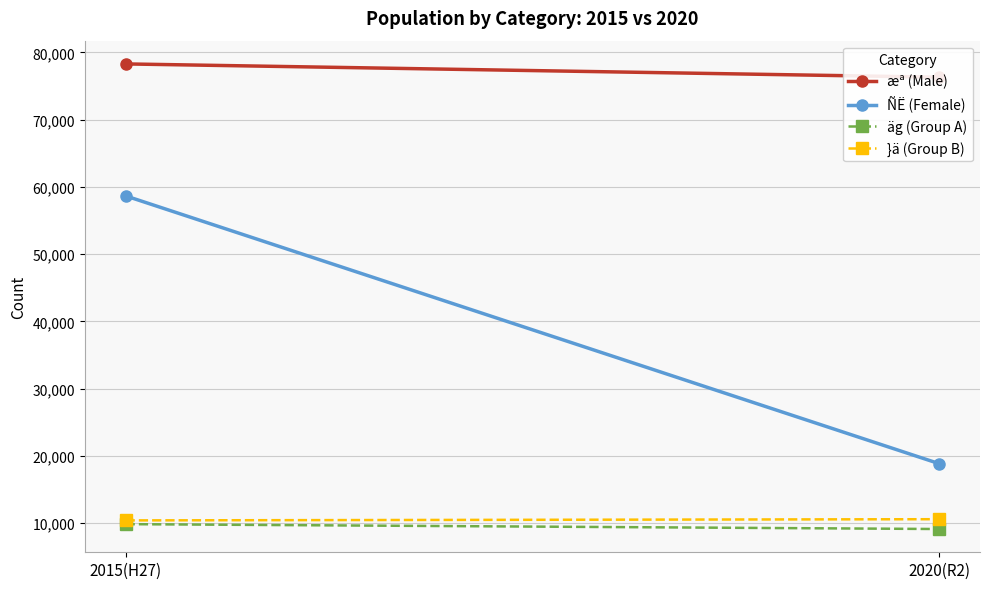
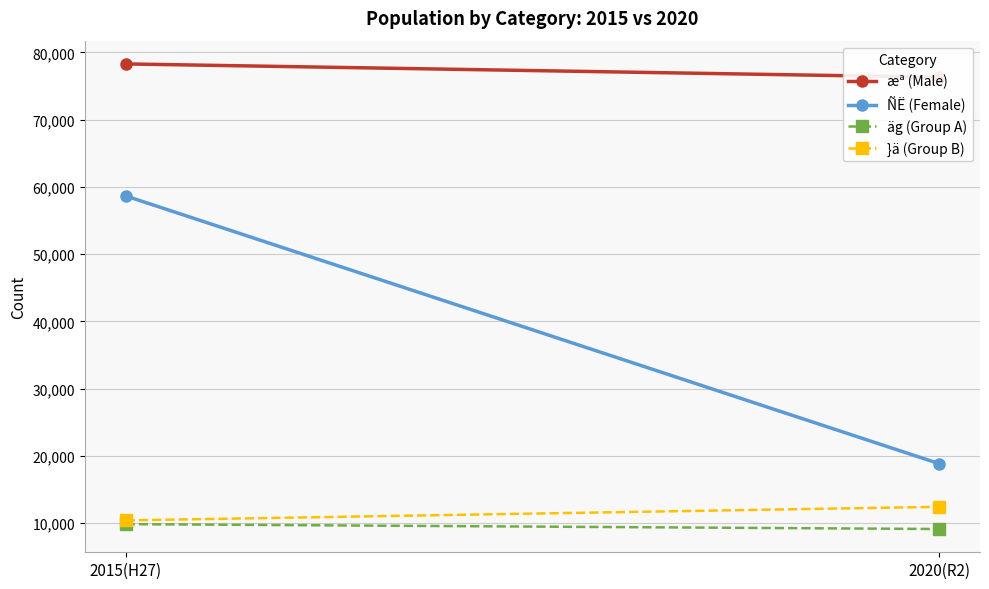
}ä (Group B), 2020(R2): 11,000 -> 12,000
